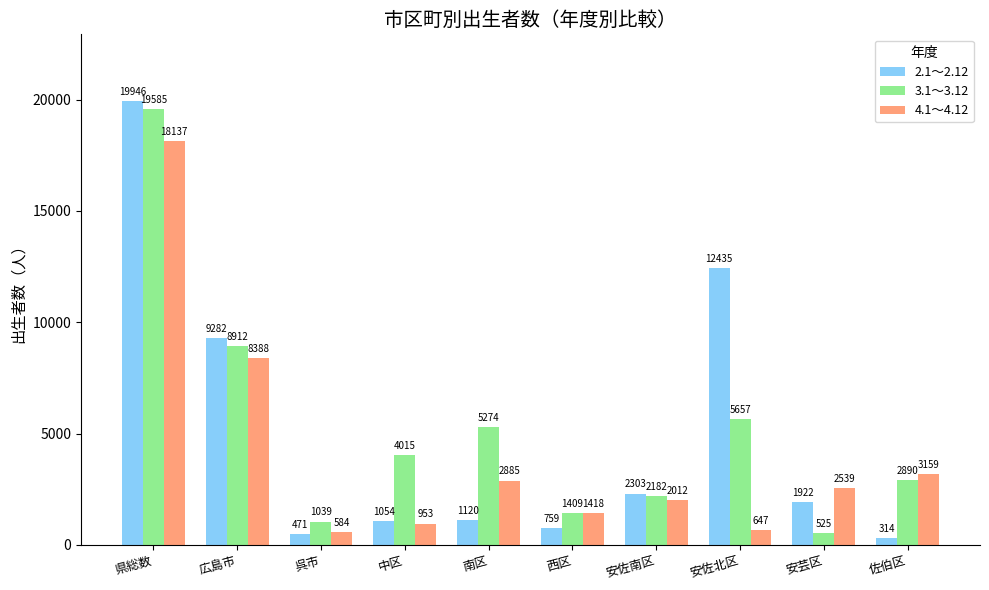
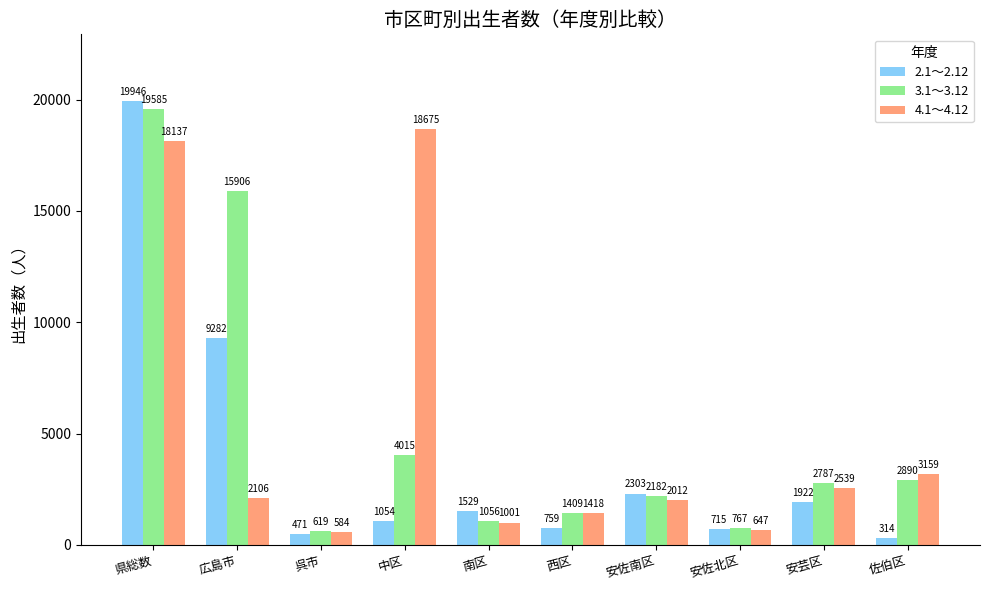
3.1～3.12, 広島市: 8912 -> 15906
4.1～4.12, 広島市: 8388 -> 2106
3.1～3.12, 呉市: 1039 -> 619
4.1～4.12, 中区: 953 -> 18675
2.1～2.12, 南区: 1120 -> 1529
3.1～3.12, 南区: 5274 -> 1056
4.1～4.12, 南区: 2885 -> 1001
2.1～2.12, 安佐北区: 12435 -> 715
3.1～3.12, 安佐北区: 5657 -> 767
3.1～3.12, 安芸区: 525 -> 2787
